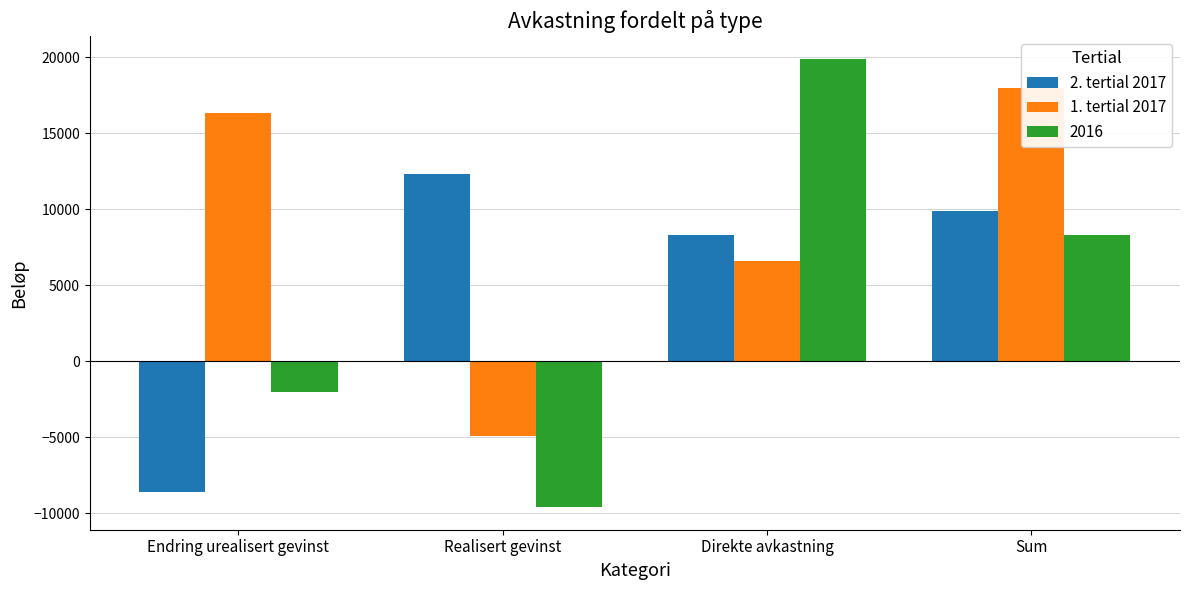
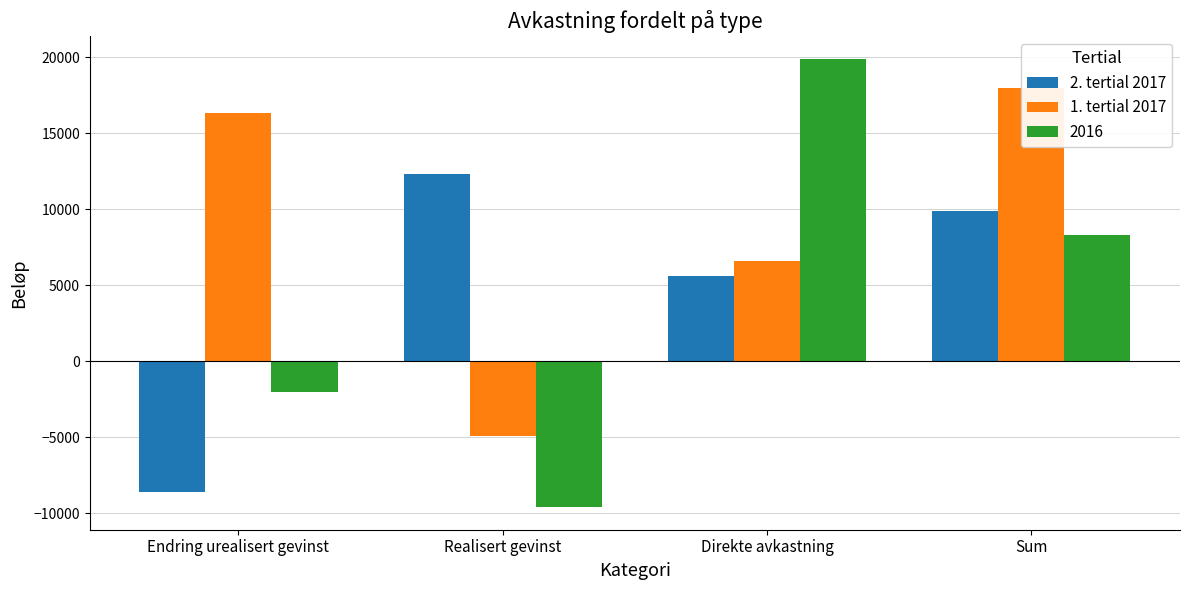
2. tertial 2017, Direkte avkastning: 8300 -> 5600
